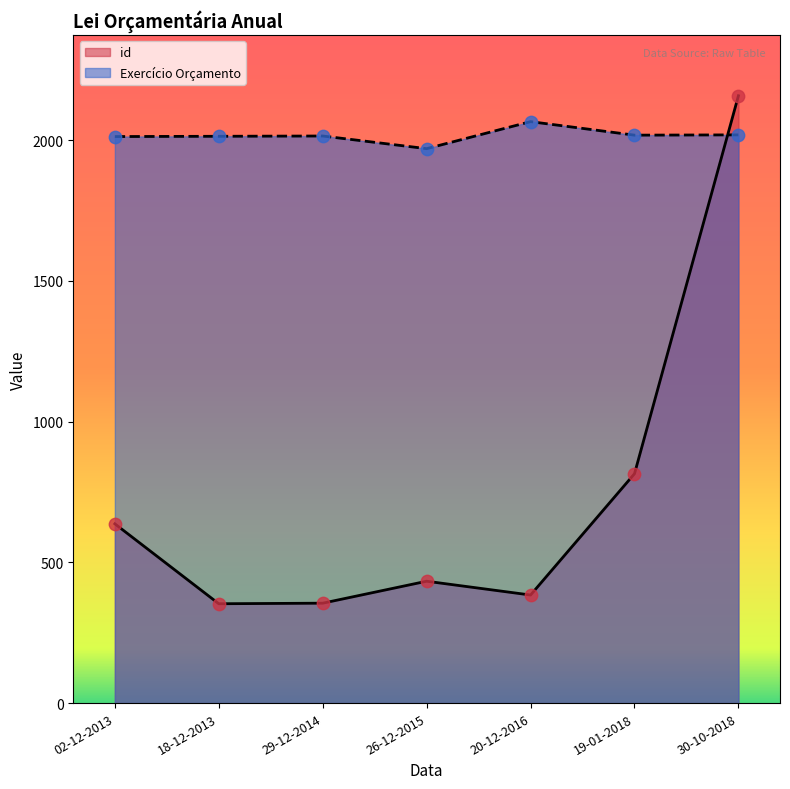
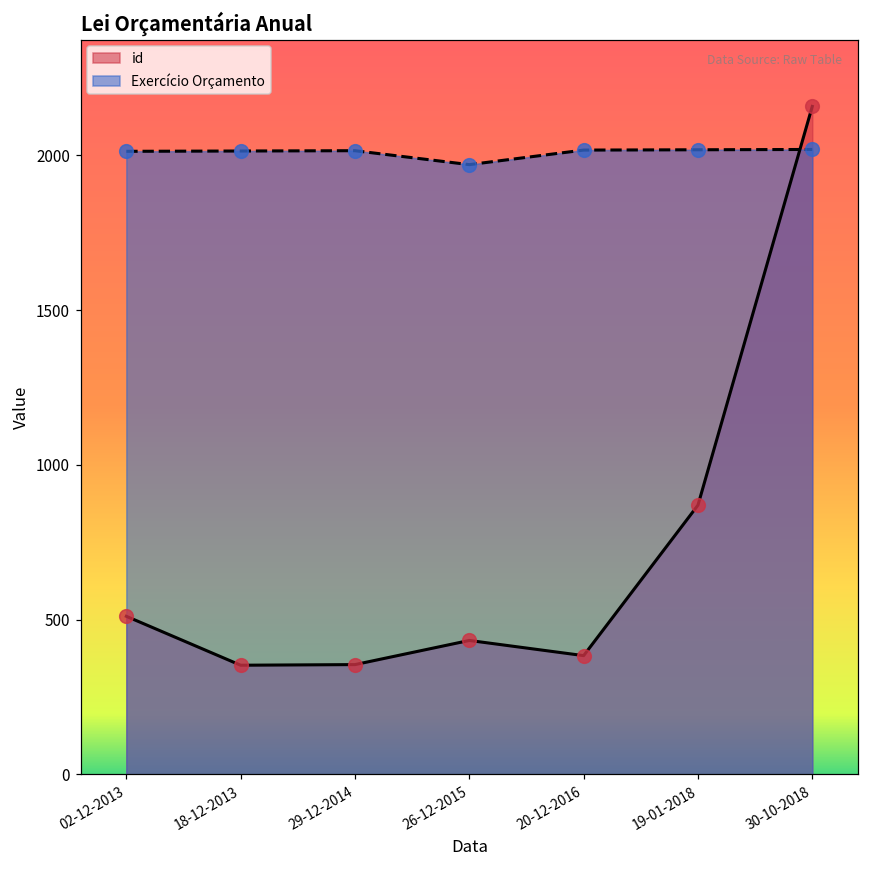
id, 02-12-2013: 640 -> 510
Exercício Orçamento, 20-12-2016: 2070 -> 2020
id, 19-01-2018: 820 -> 870
